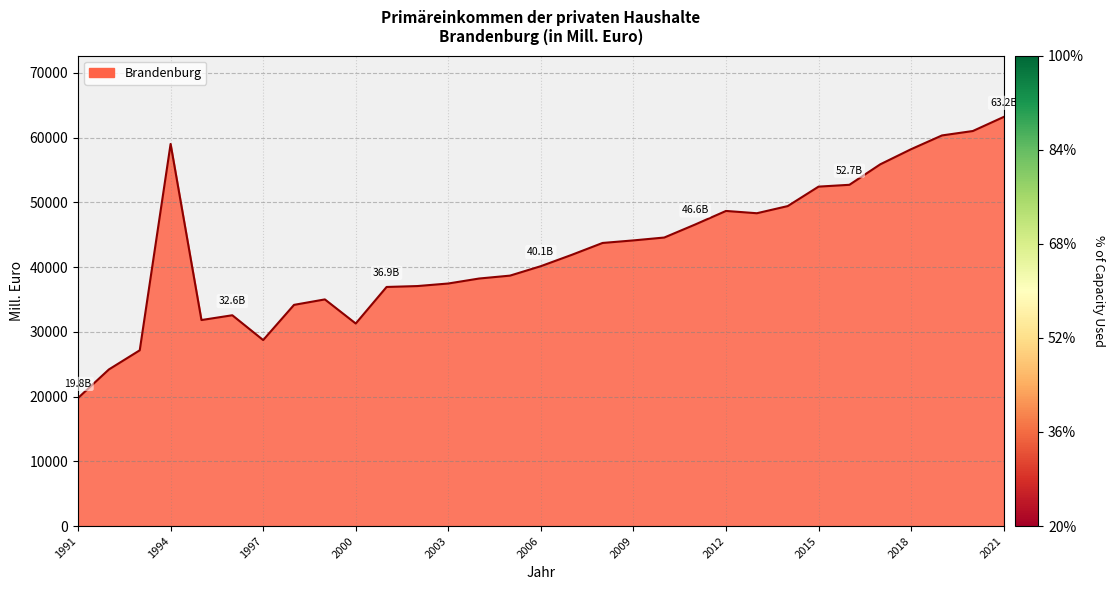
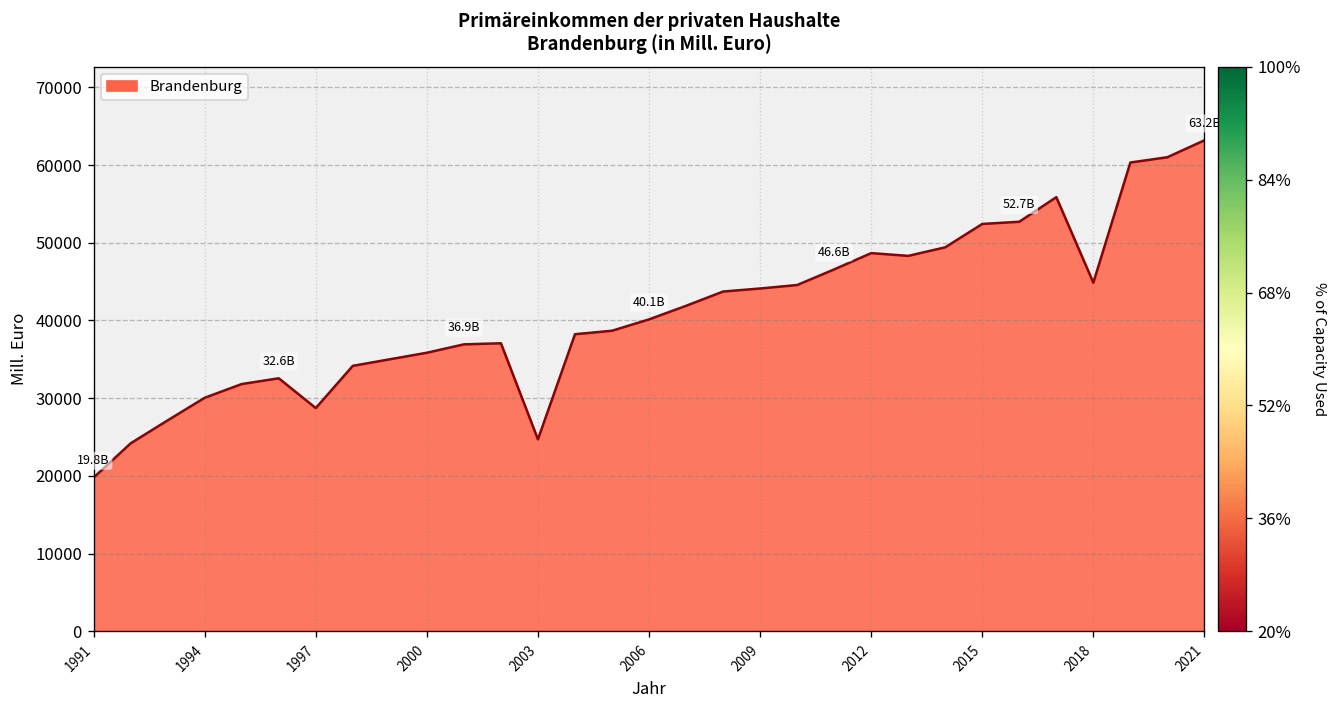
1994: 59000 -> 30000
2000: 31000 -> 36000
2003: 37000 -> 25000
2018: 58000 -> 45000
